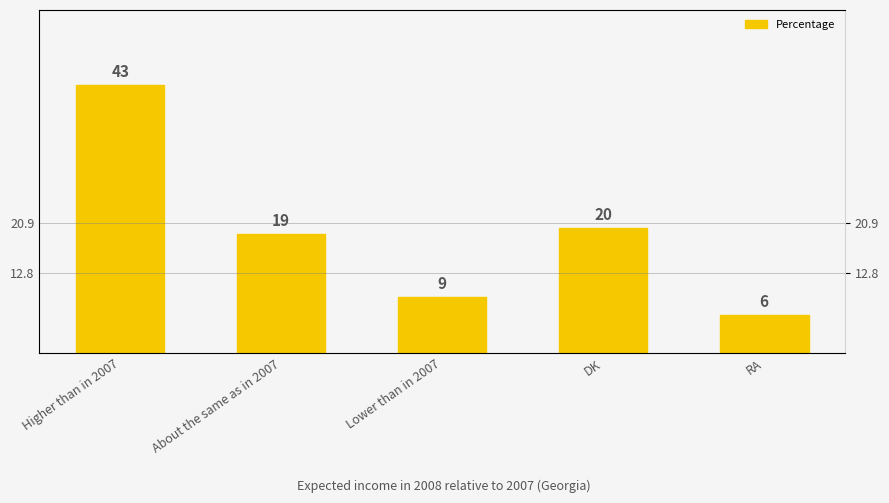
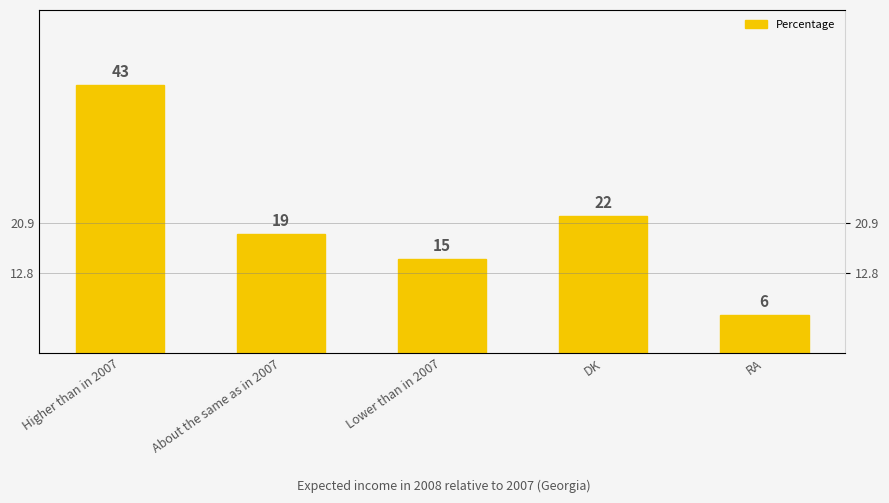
Lower than in 2007: 9 -> 15
DK: 20 -> 22
